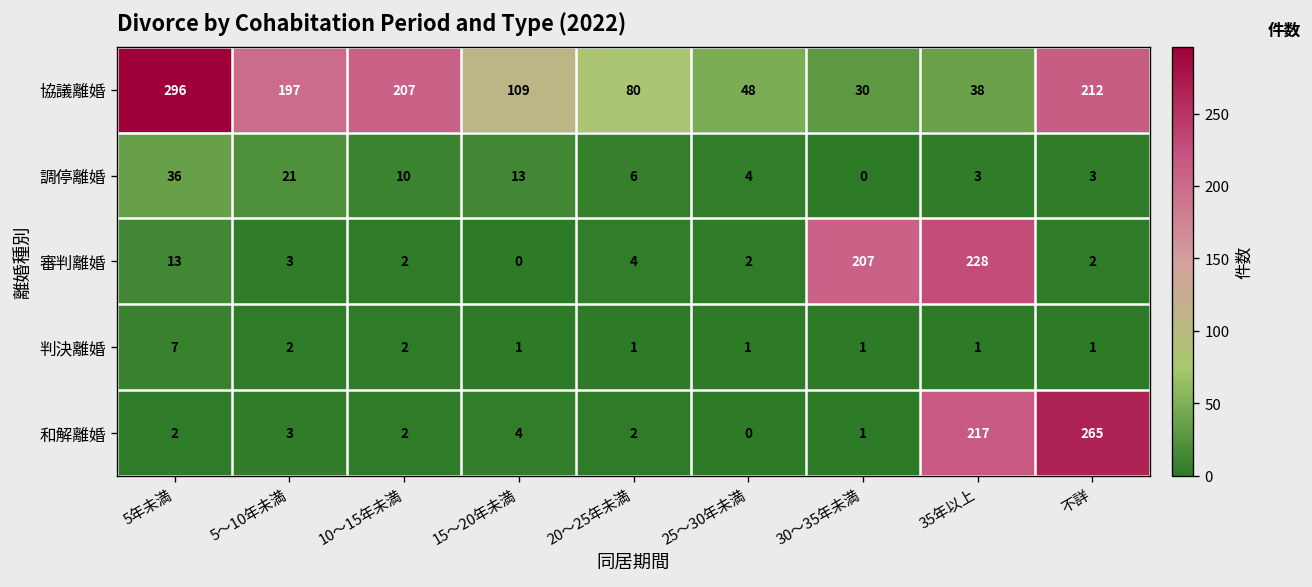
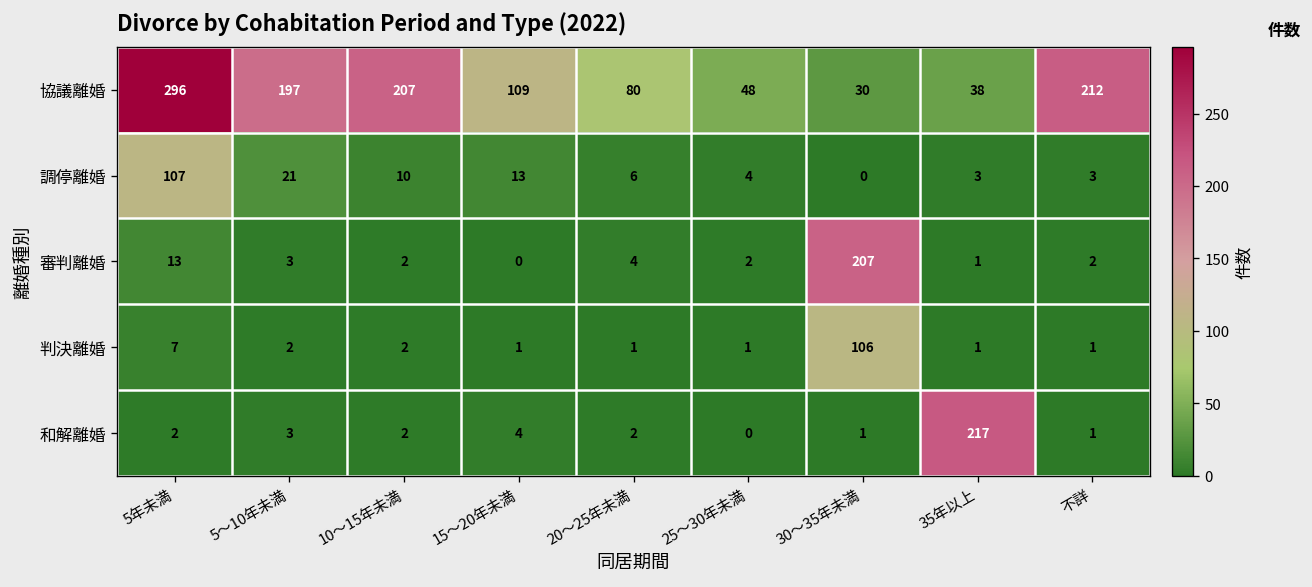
調停離婚, 5年未満: 36 -> 107
審判離婚, 35年以上: 228 -> 1
判決離婚, 30～35年未満: 1 -> 106
和解離婚, 不詳: 265 -> 1
